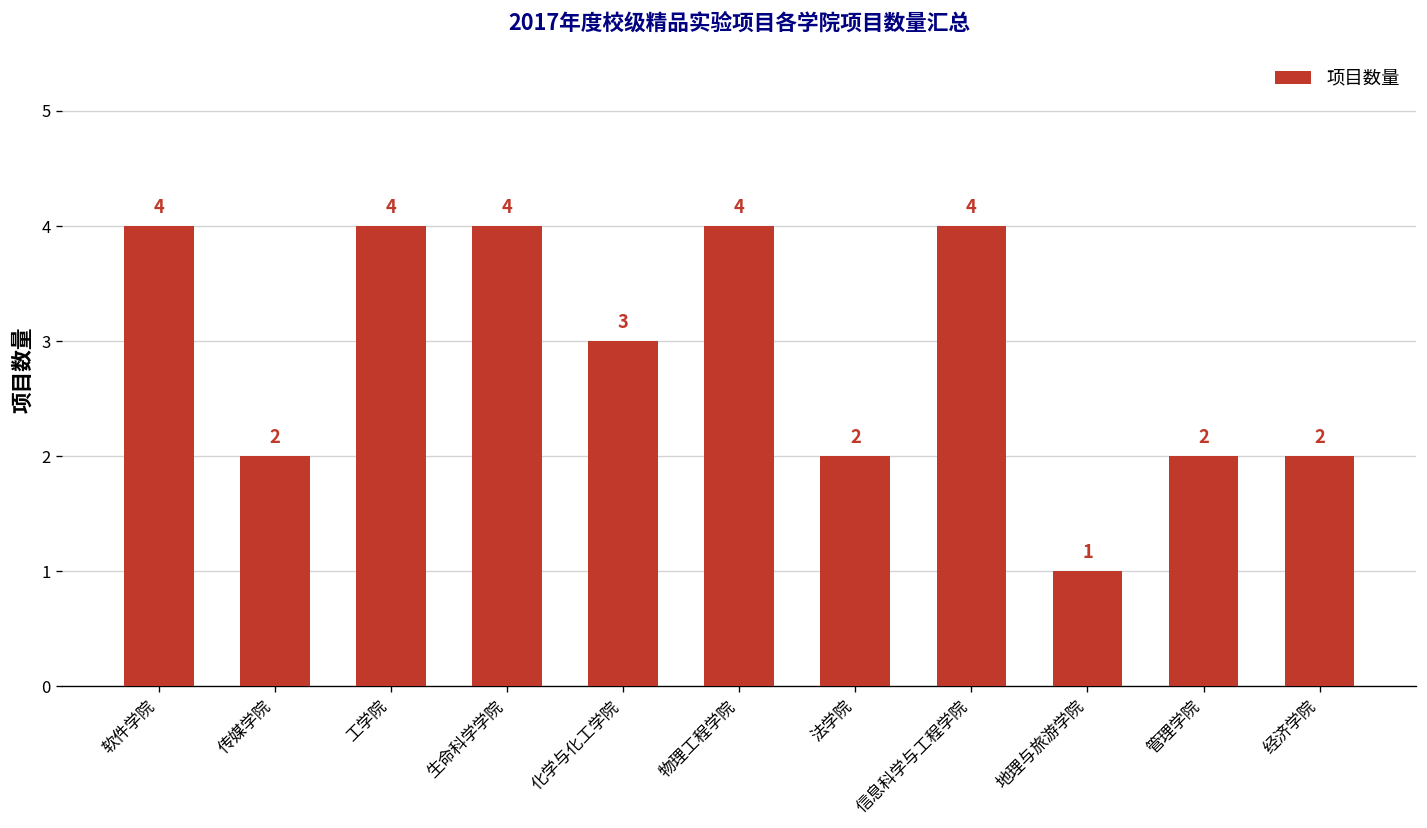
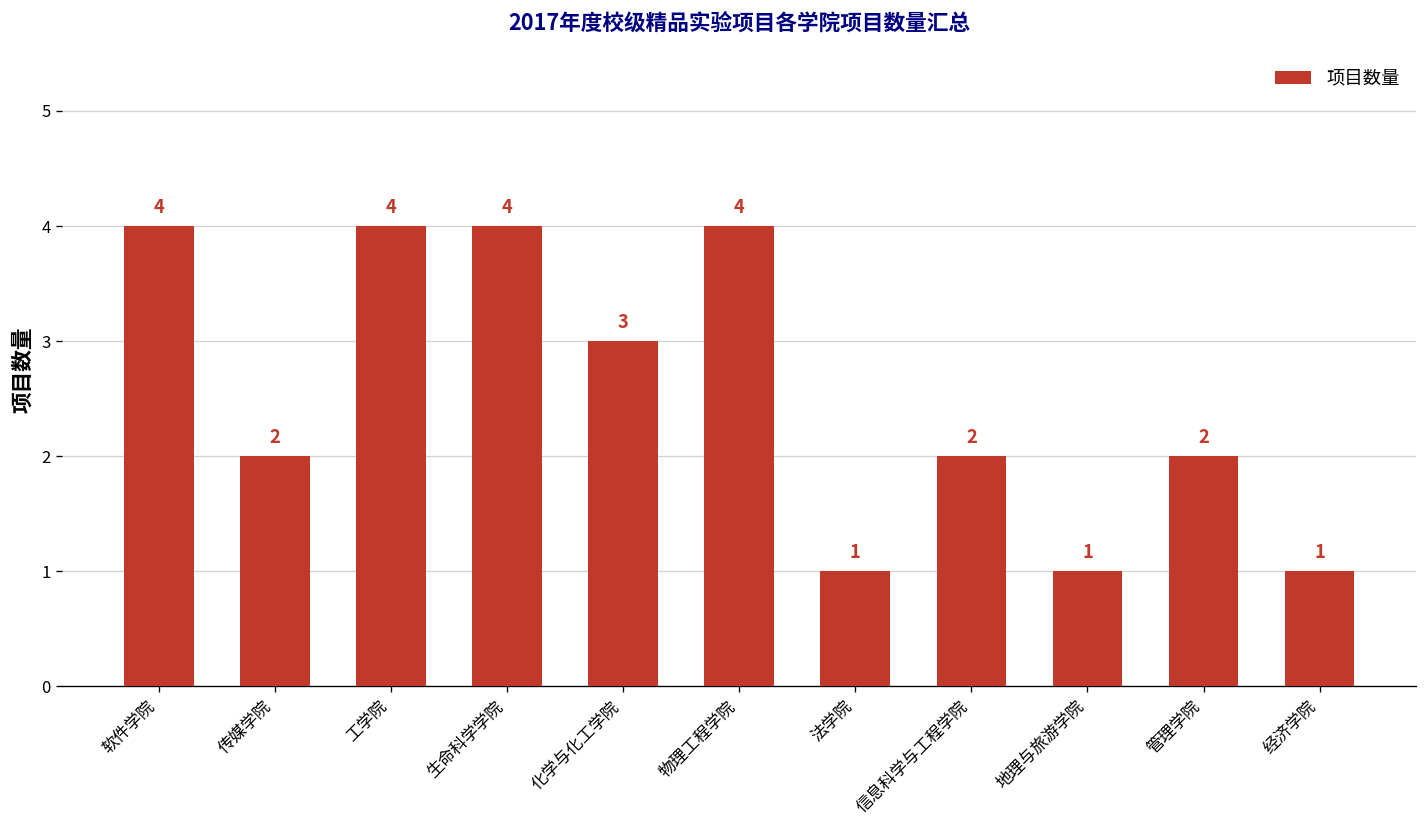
法学院: 2 -> 1
信息科学与工程学院: 4 -> 2
经济学院: 2 -> 1
